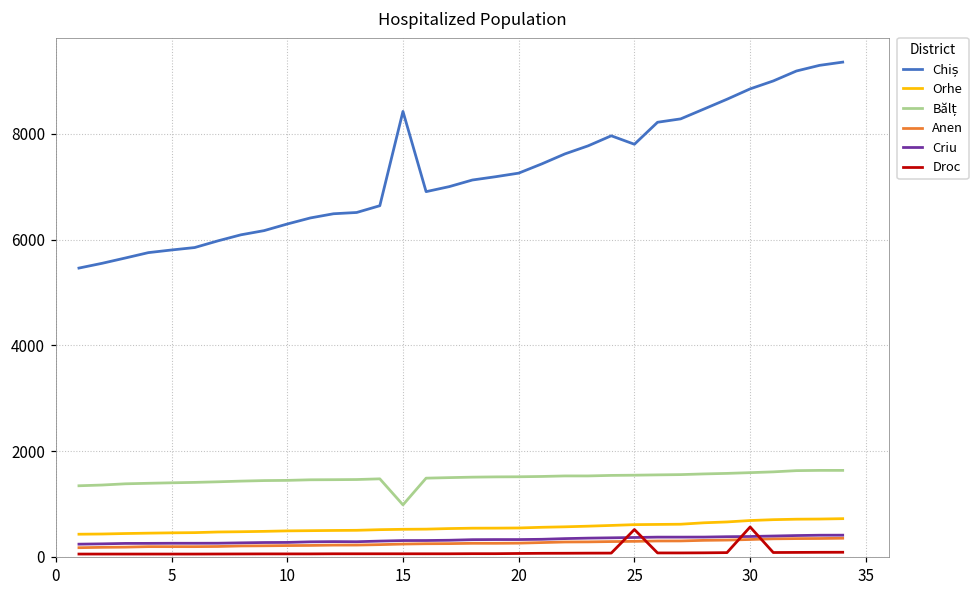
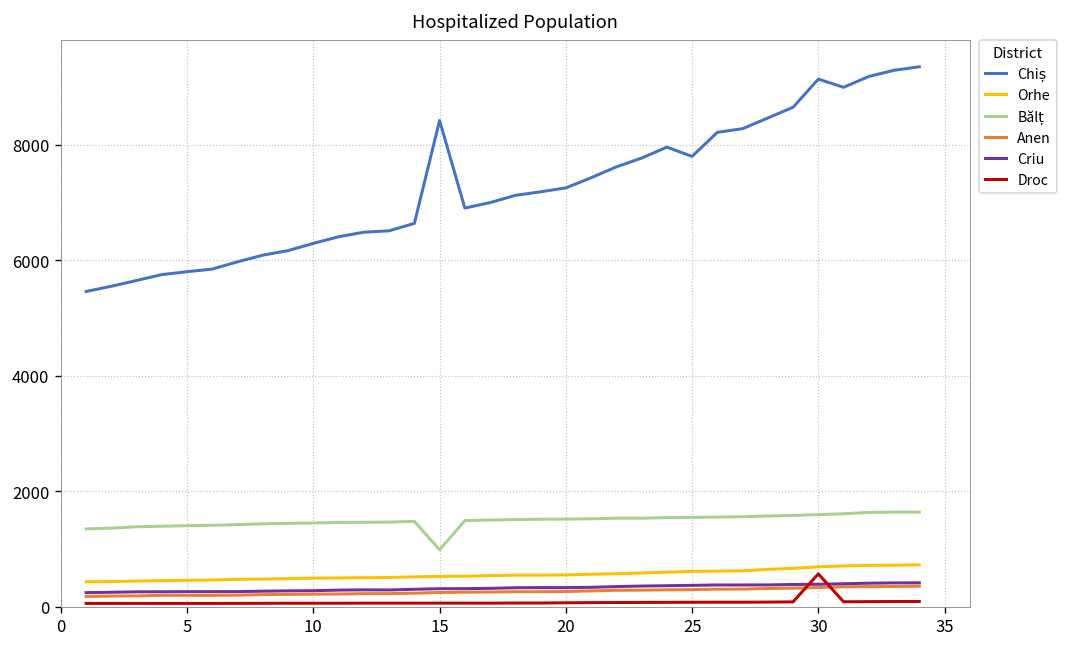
Droc, 25: 500 -> 100
Chiș, 30: 8800 -> 9100
